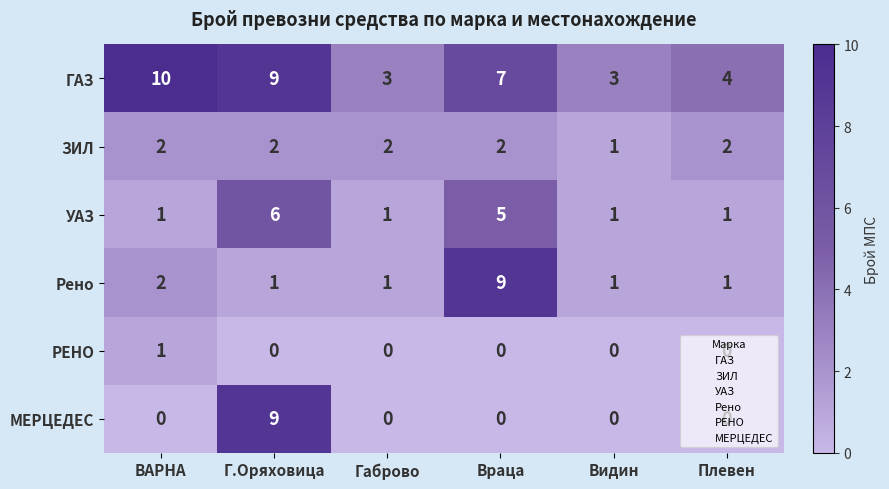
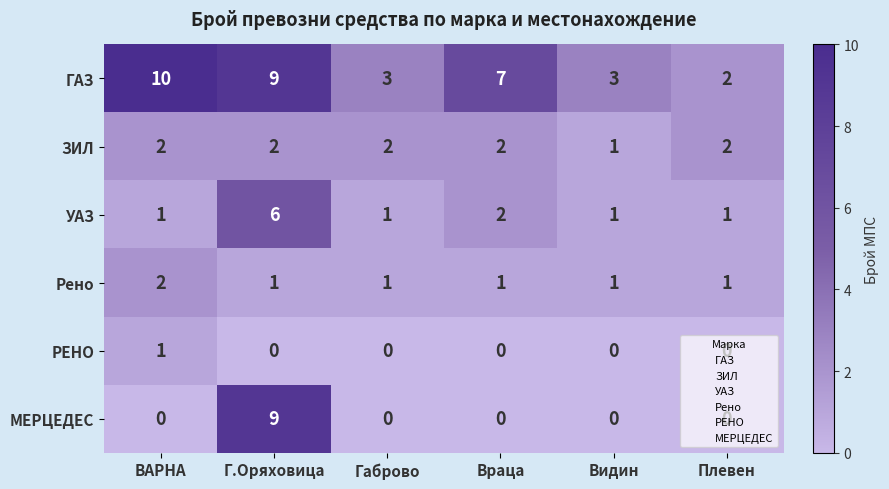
ГАЗ, Плевен: 4 -> 2
УАЗ, Враца: 5 -> 2
Рено, Враца: 9 -> 1
